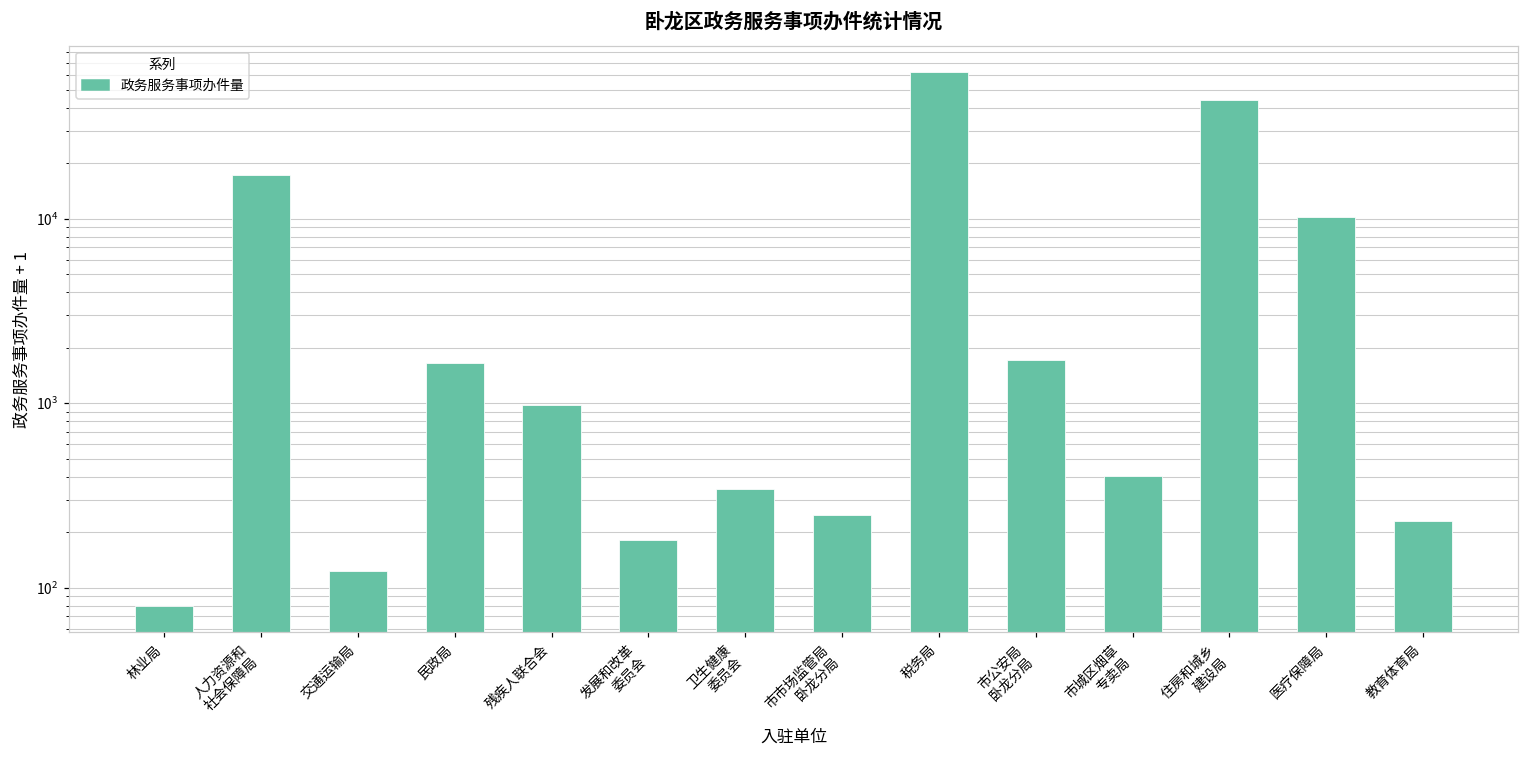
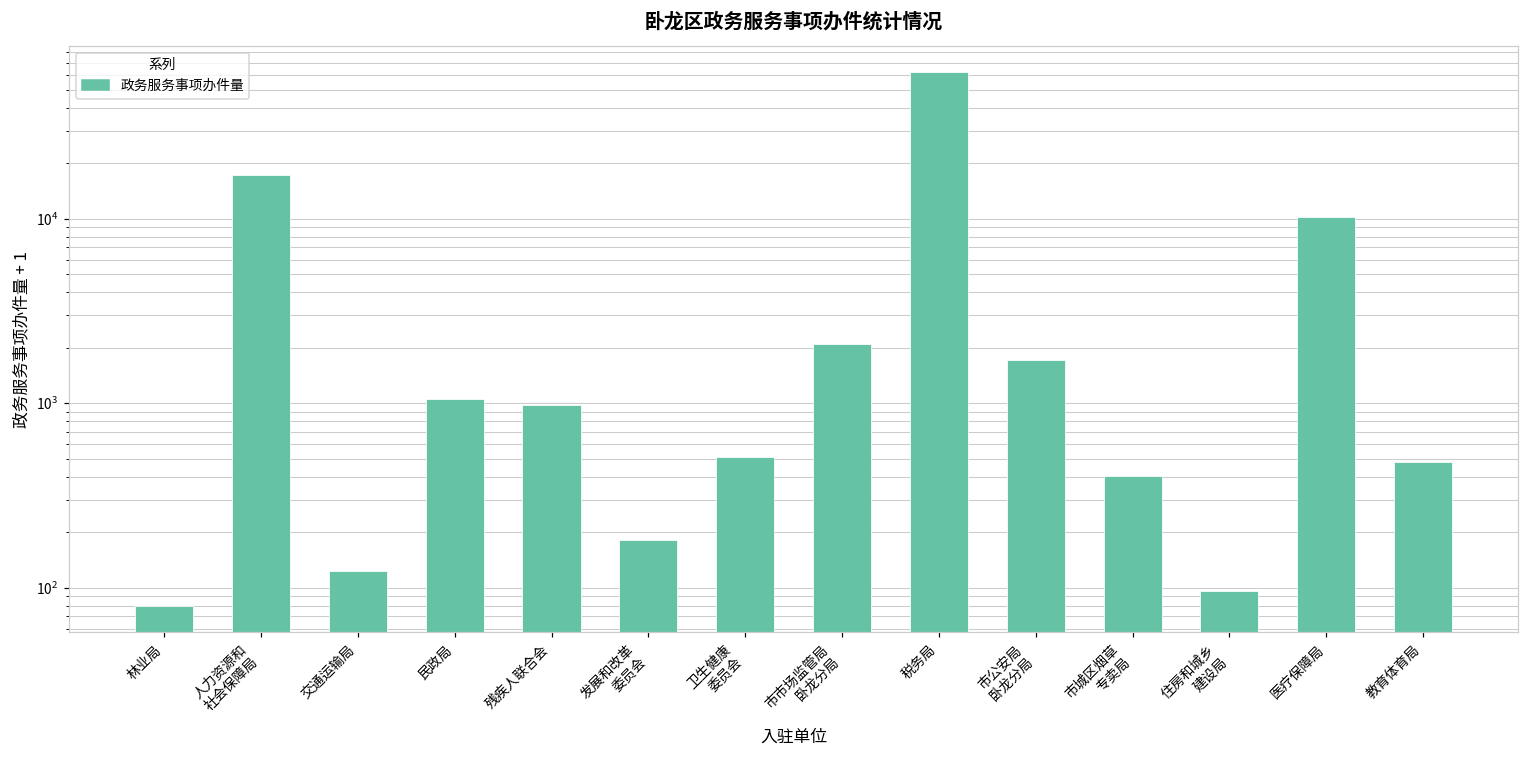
民政局: 1600 -> 1100
卫生健康 委员会: 340 -> 510
市市场监管局 卧龙分局: 250 -> 2100
住房和城乡 建设局: 44000 -> 100
教育体育局: 230 -> 480
